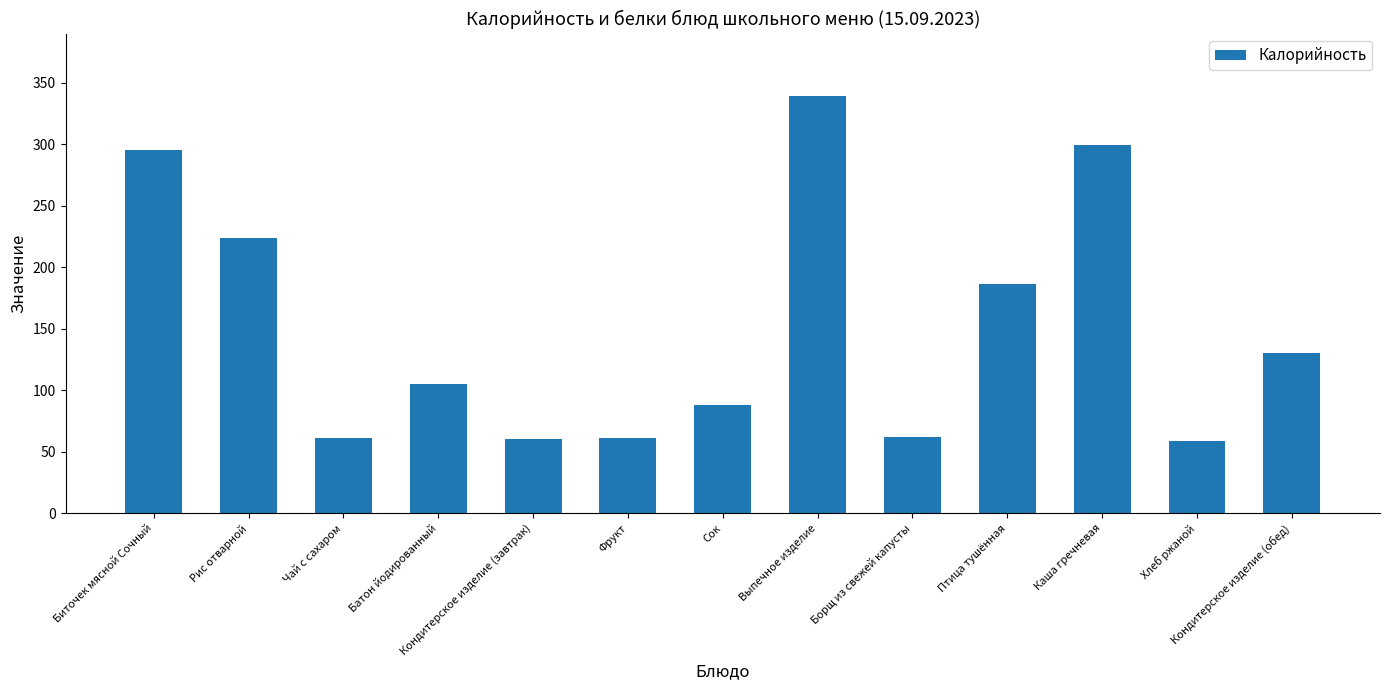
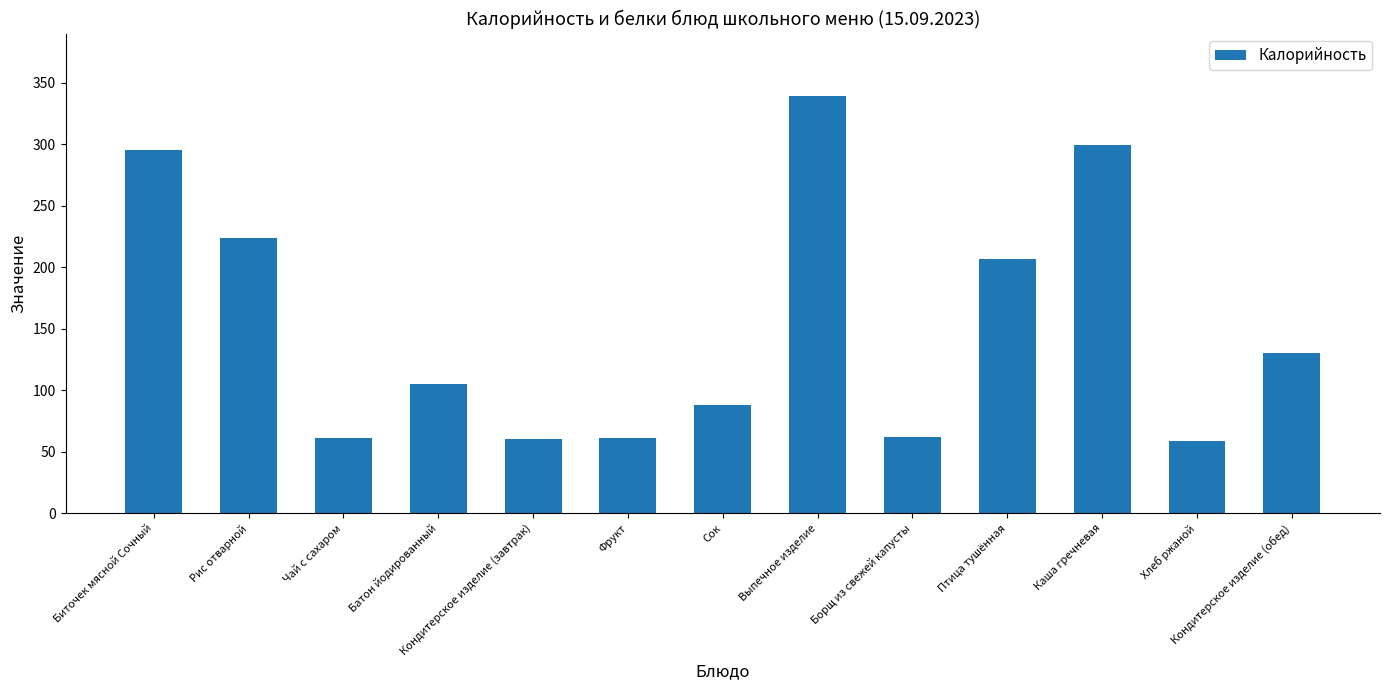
Птица тушённая: 186 -> 207
